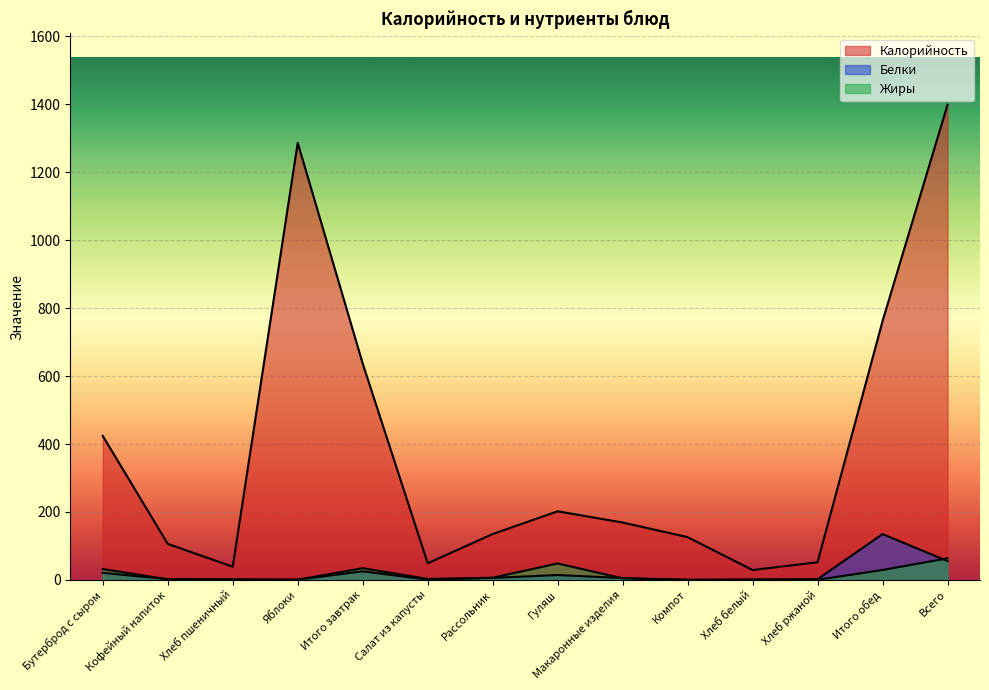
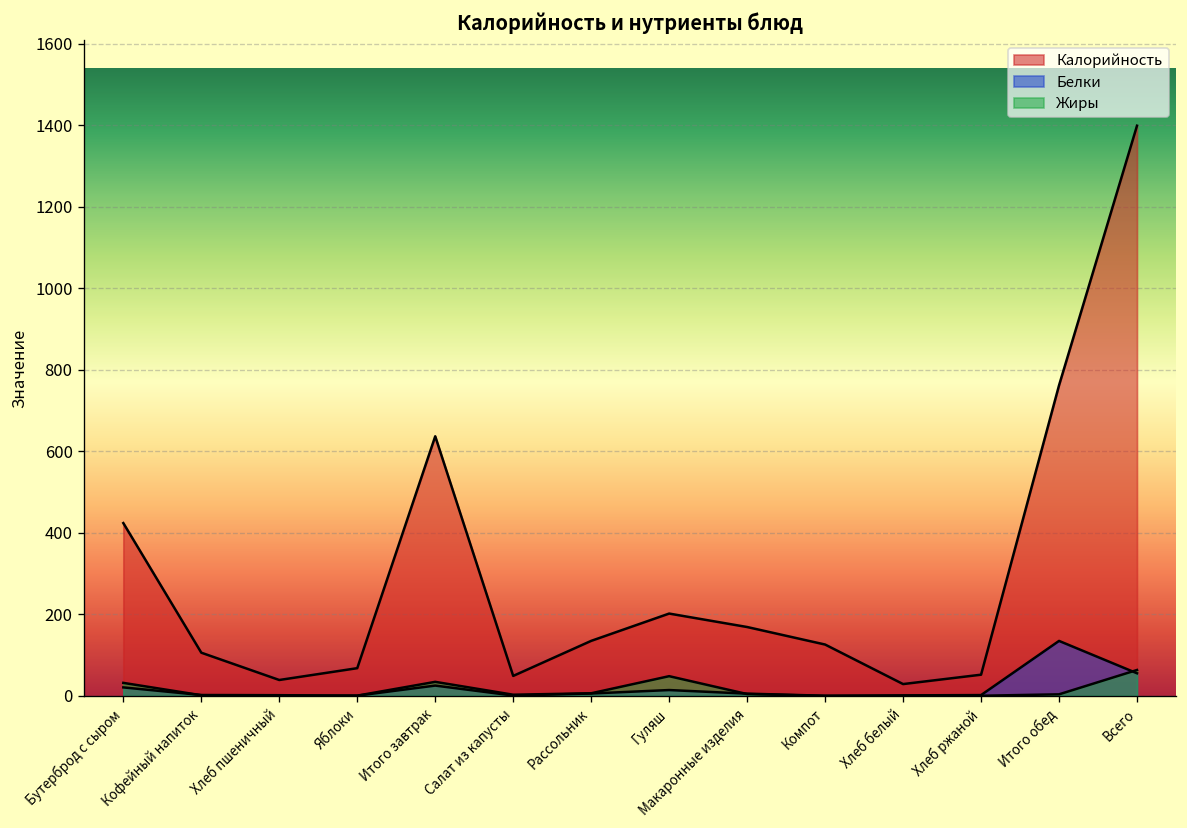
Калорийность, Яблоки: 1290 -> 70
Жиры, Итого обед: 30 -> 0
